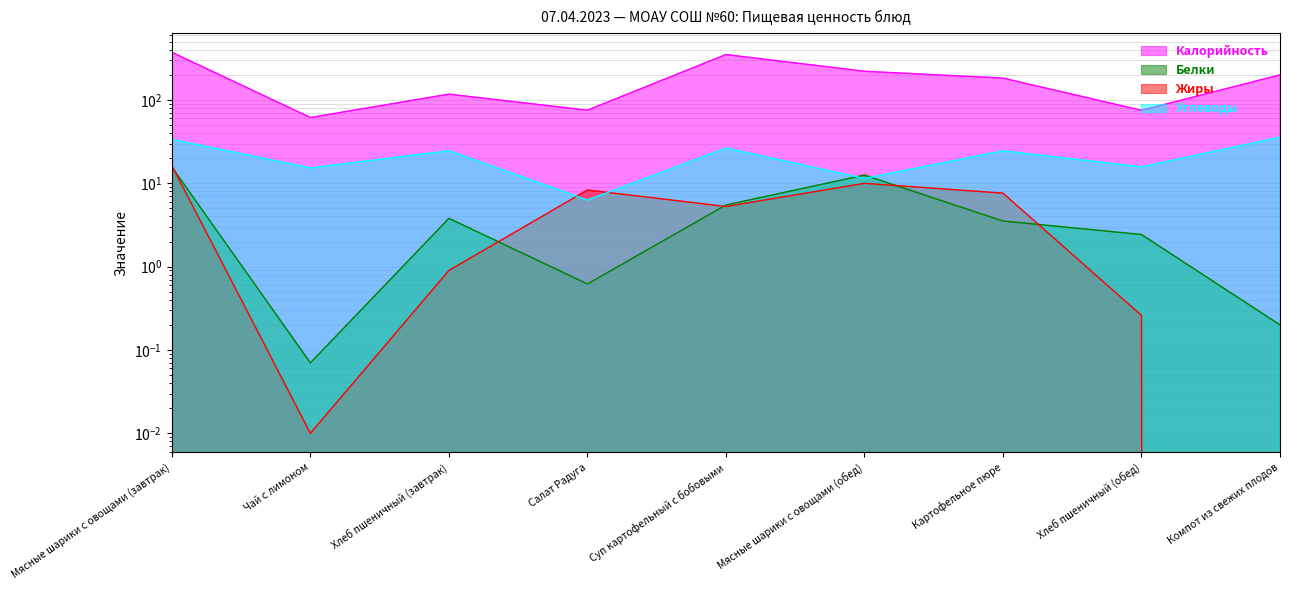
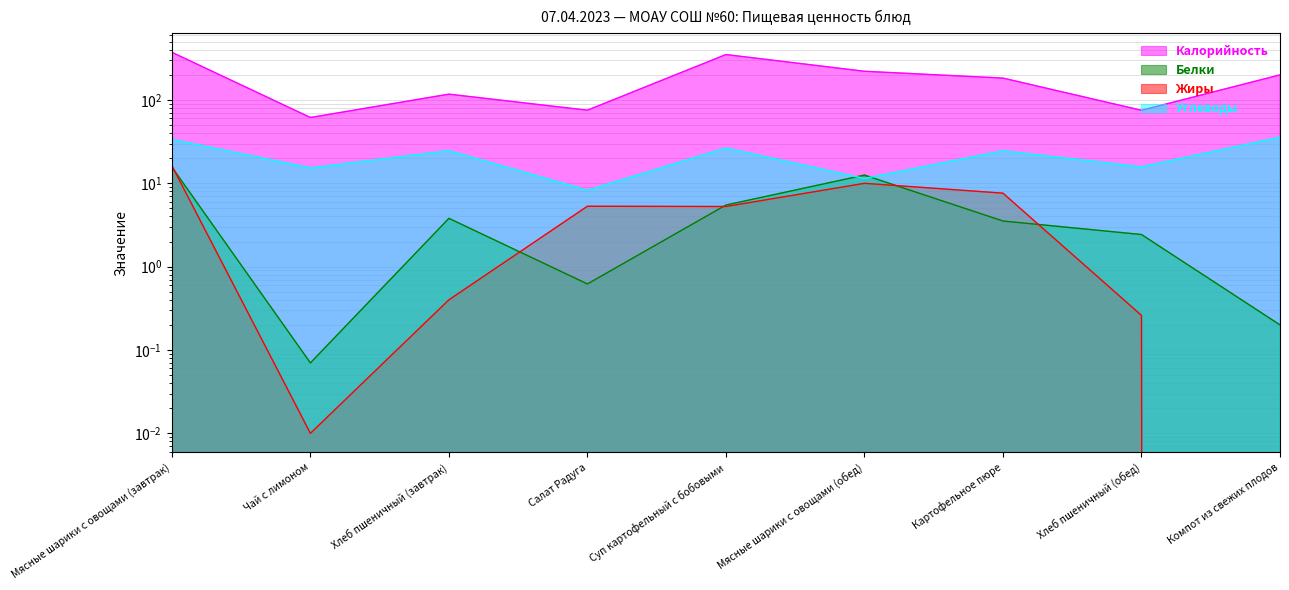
Жиры, Хлеб пшеничный (завтрак): 0.9 -> 0.4
Жиры, Салат Радуга: 8 -> 5
Углеводы, Салат Радуга: 6 -> 8
